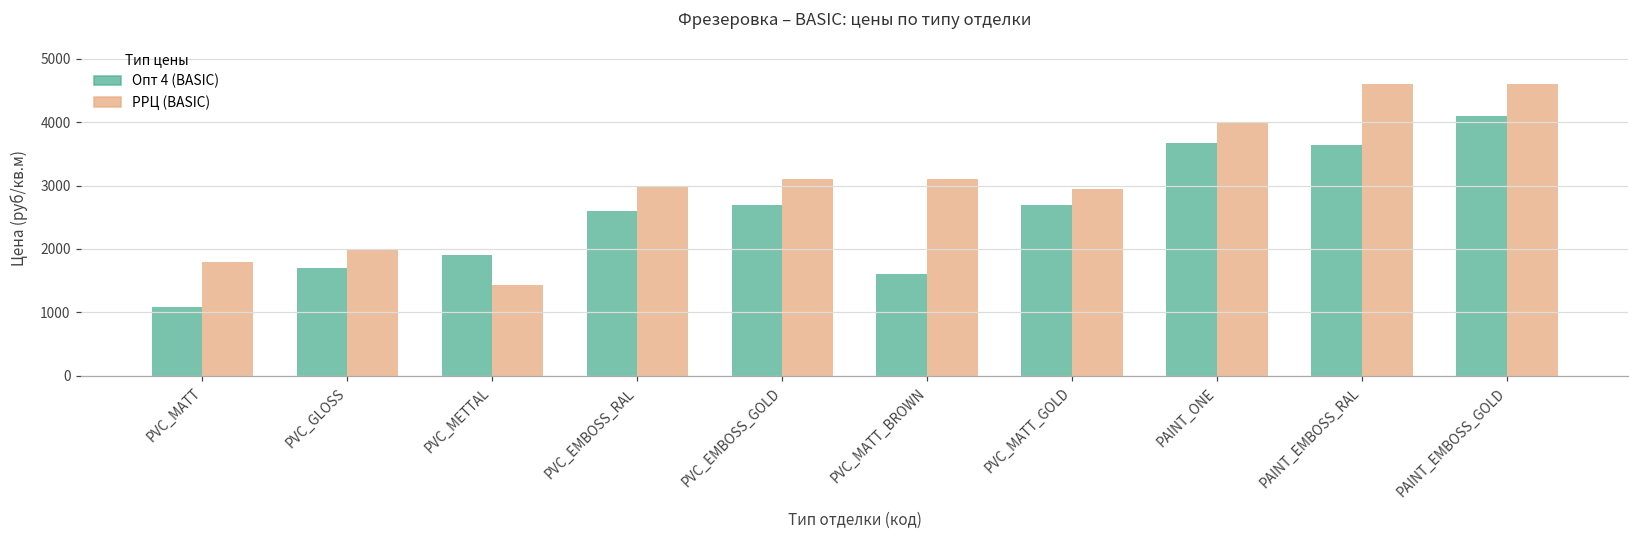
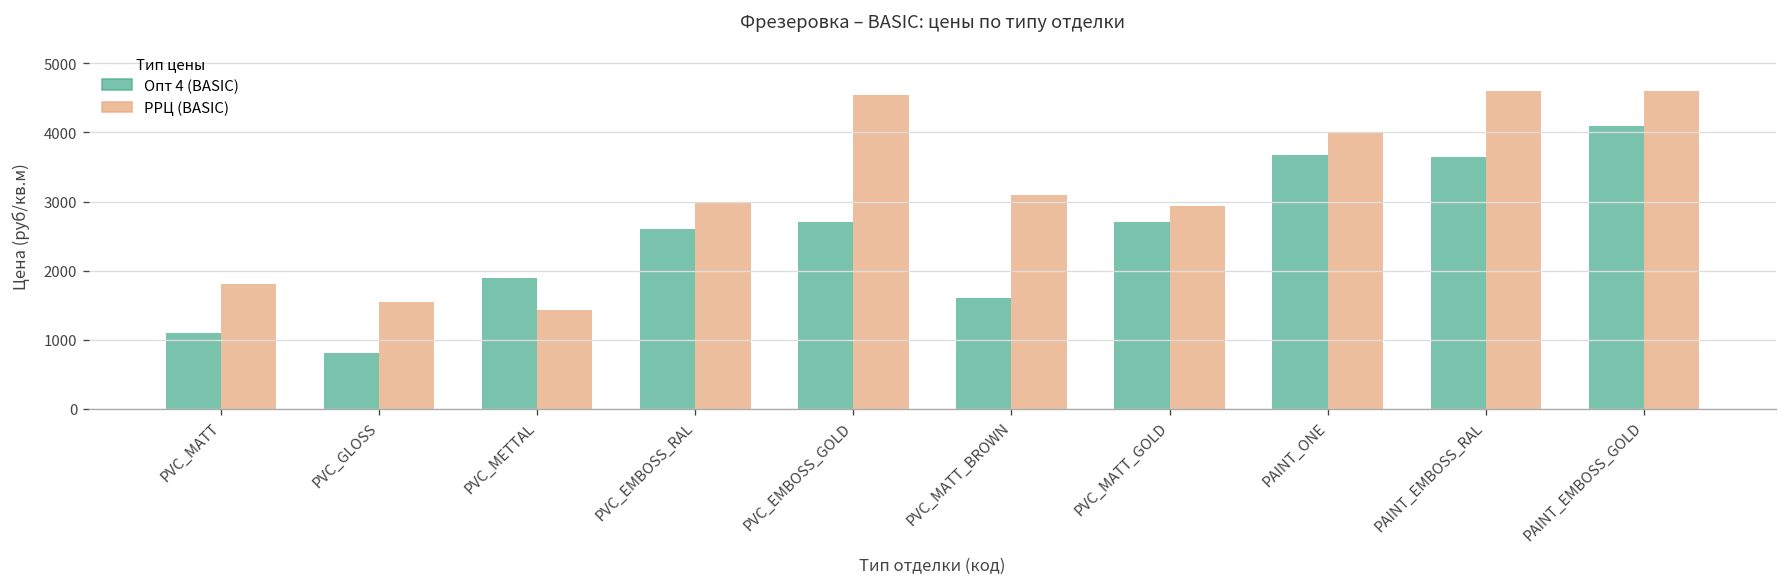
Опт 4 (BASIC), PVC_GLOSS: 1700 -> 800
РРЦ (BASIC), PVC_GLOSS: 2000 -> 1500
РРЦ (BASIC), PVC_EMBOSS_GOLD: 3100 -> 4500
